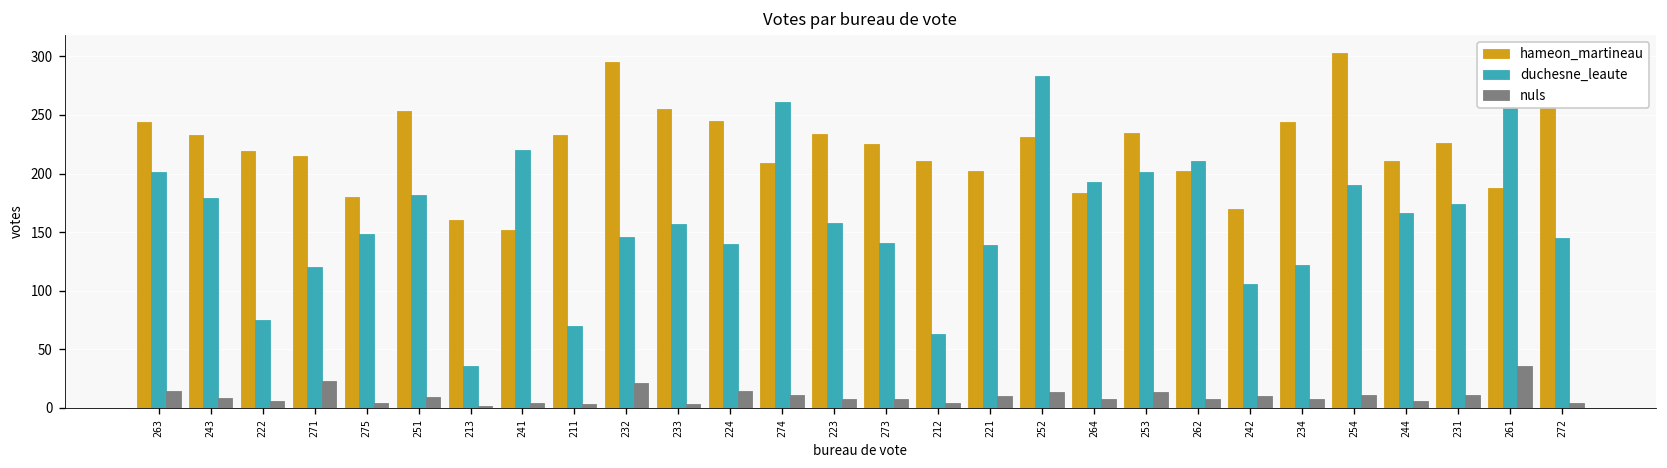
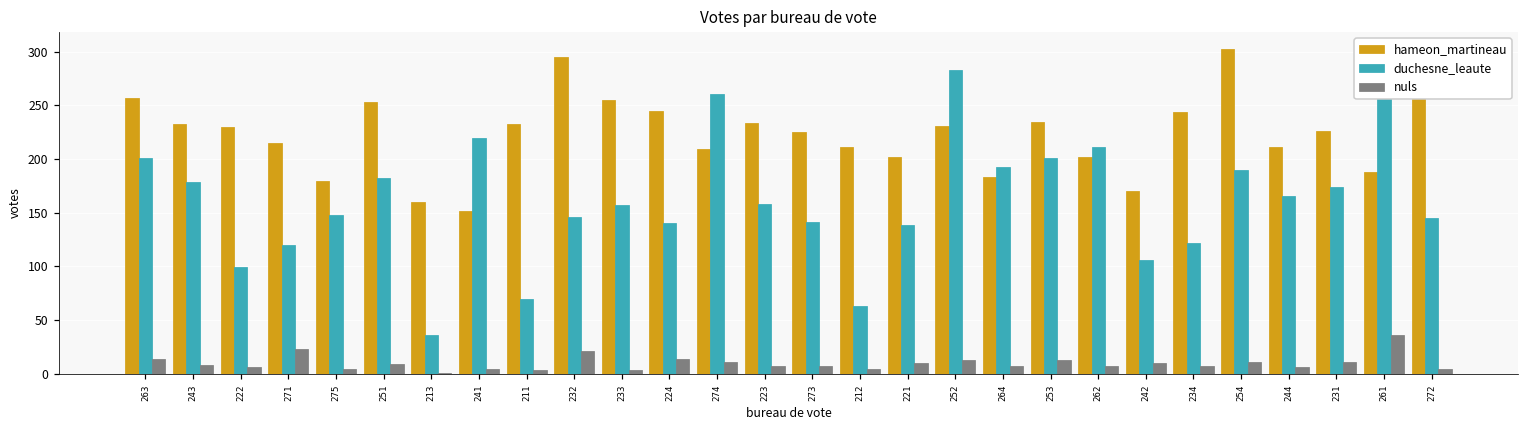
hameon_martineau, 263: 240 -> 260
hameon_martineau, 222: 220 -> 230
duchesne_leaute, 222: 80 -> 100
